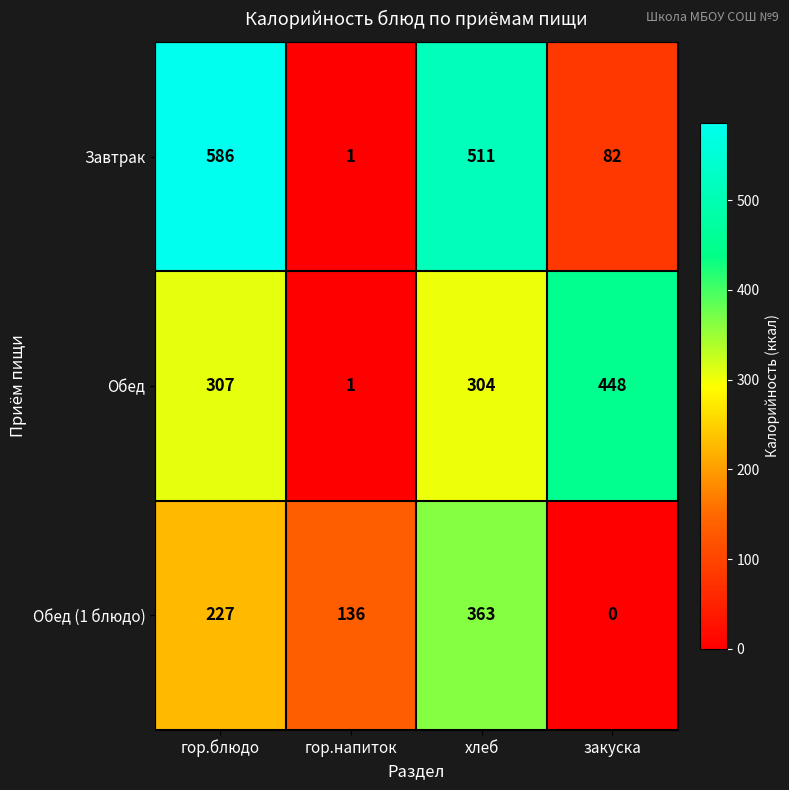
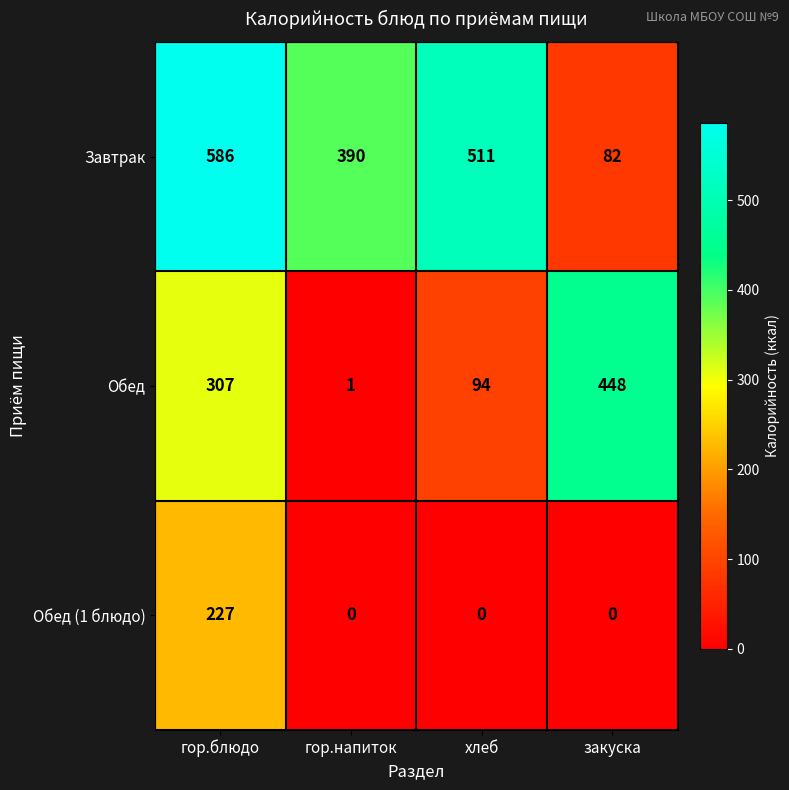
Завтрак, гор.напиток: 1 -> 390
Обед, хлеб: 304 -> 94
Обед (1 блюдо), гор.напиток: 136 -> 0
Обед (1 блюдо), хлеб: 363 -> 0
